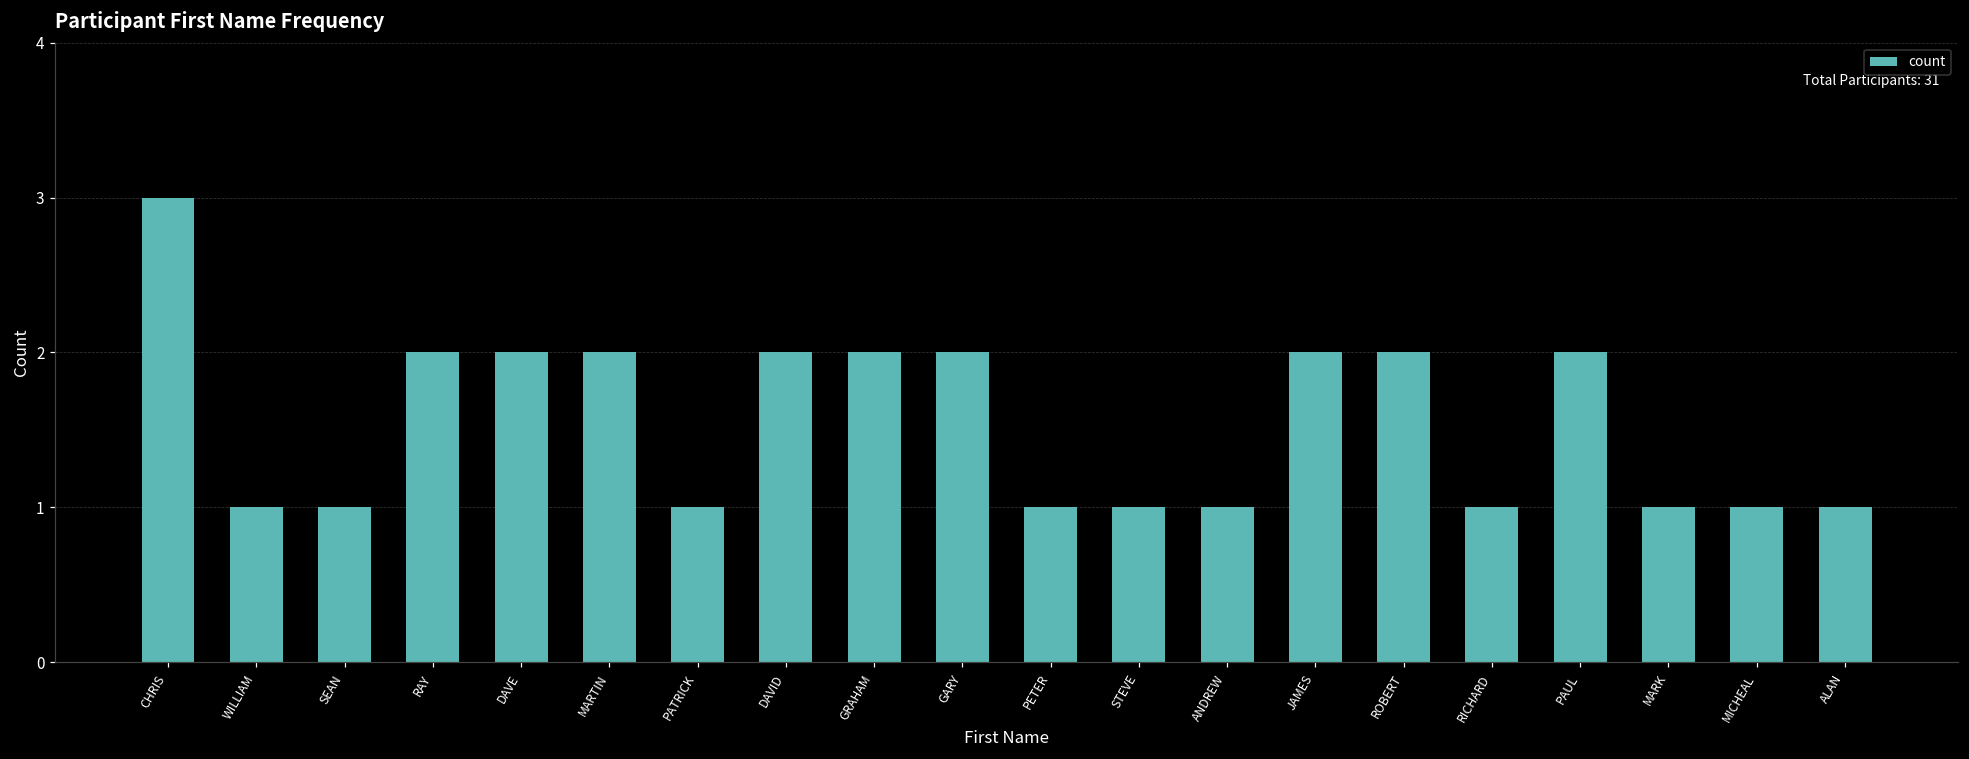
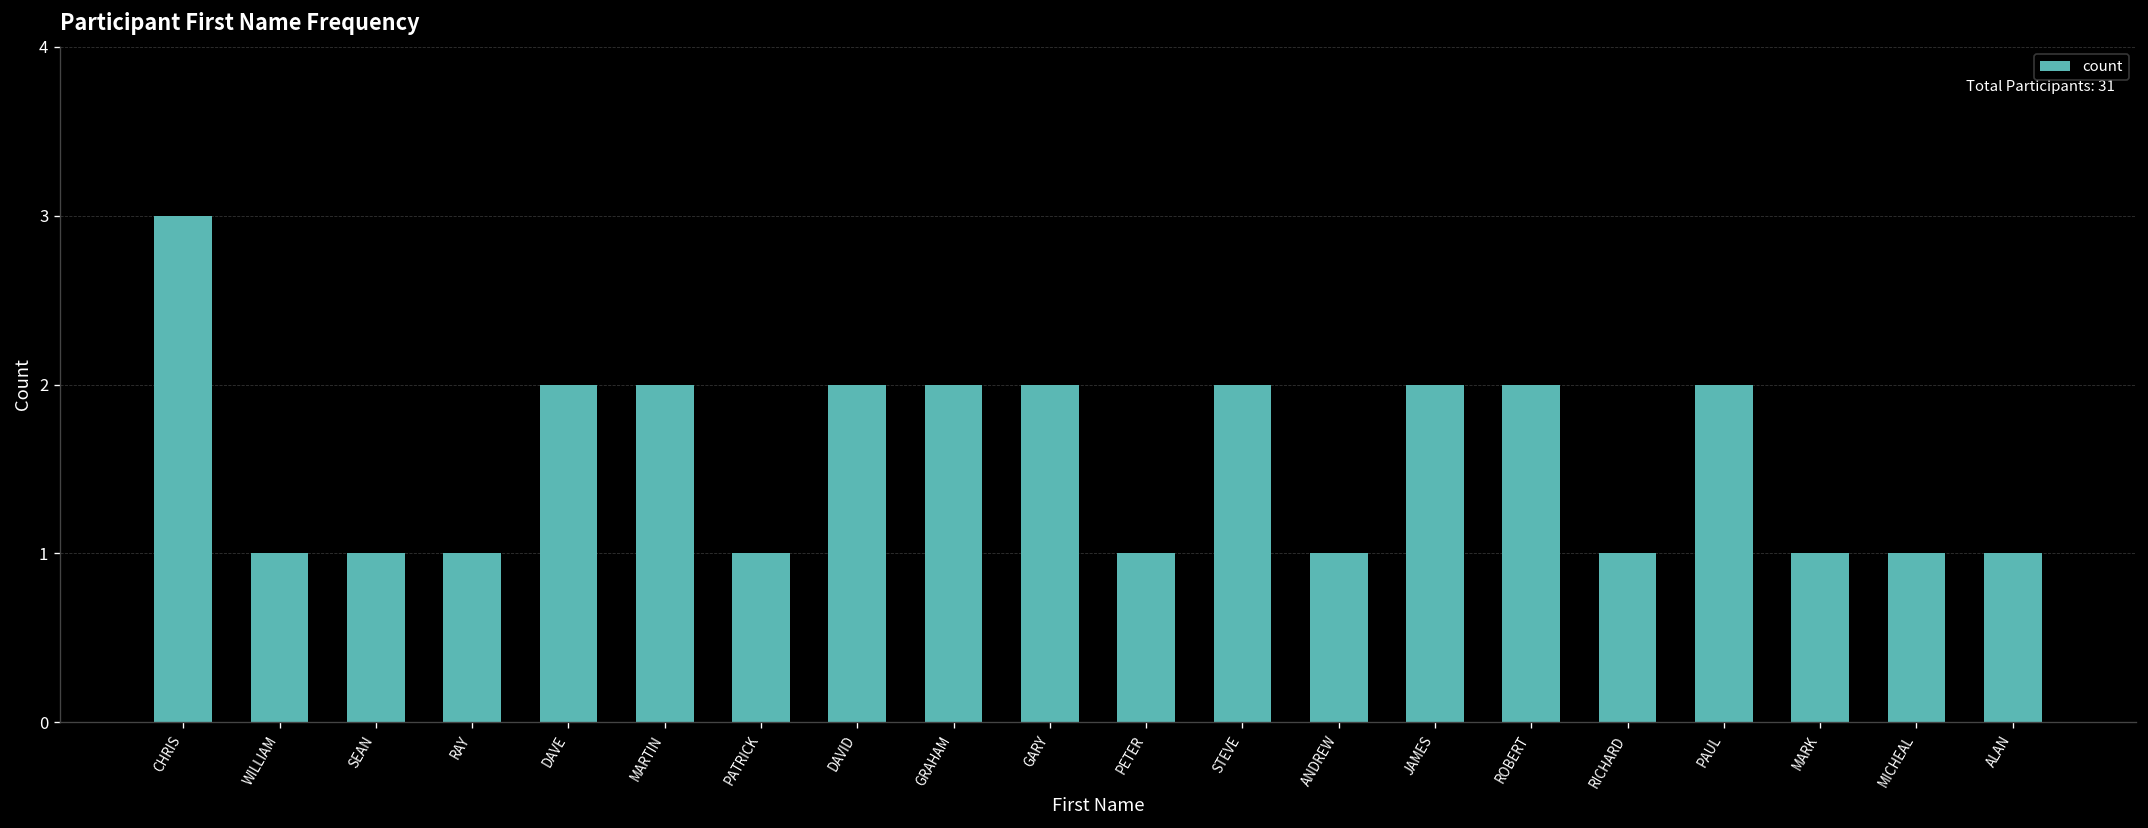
RAY: 2 -> 1
STEVE: 1 -> 2
